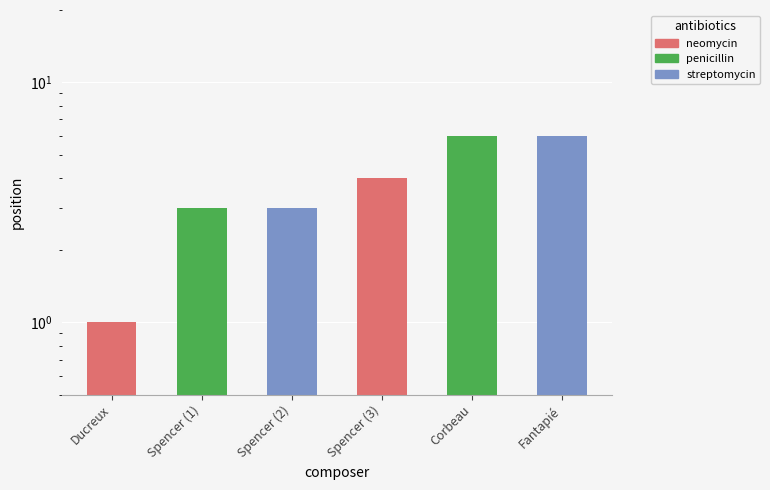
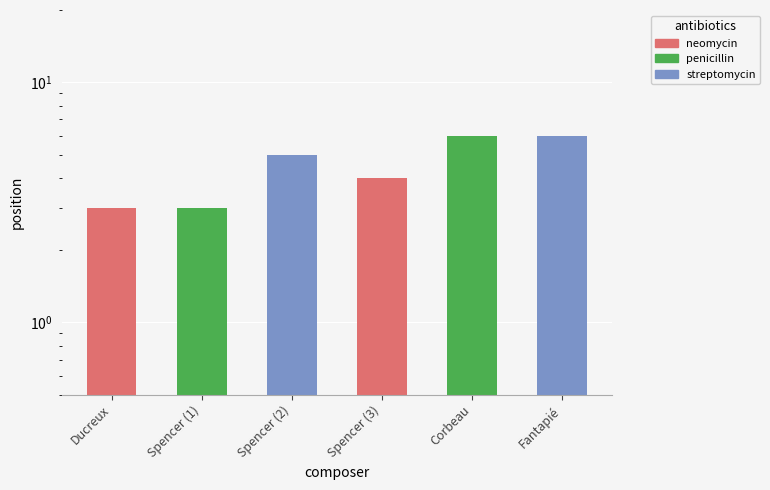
Ducreux: 1 -> 3
Spencer (2): 3 -> 5
